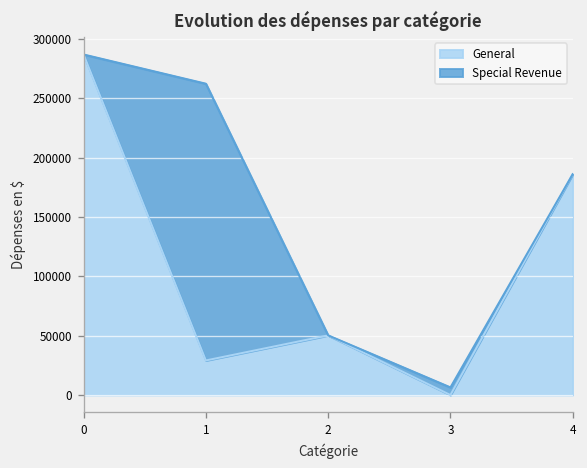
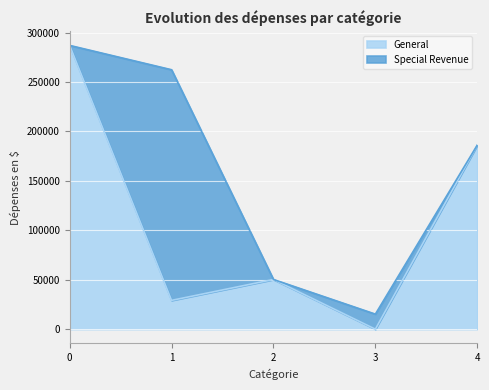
Special Revenue, 3: 10000 -> 20000
